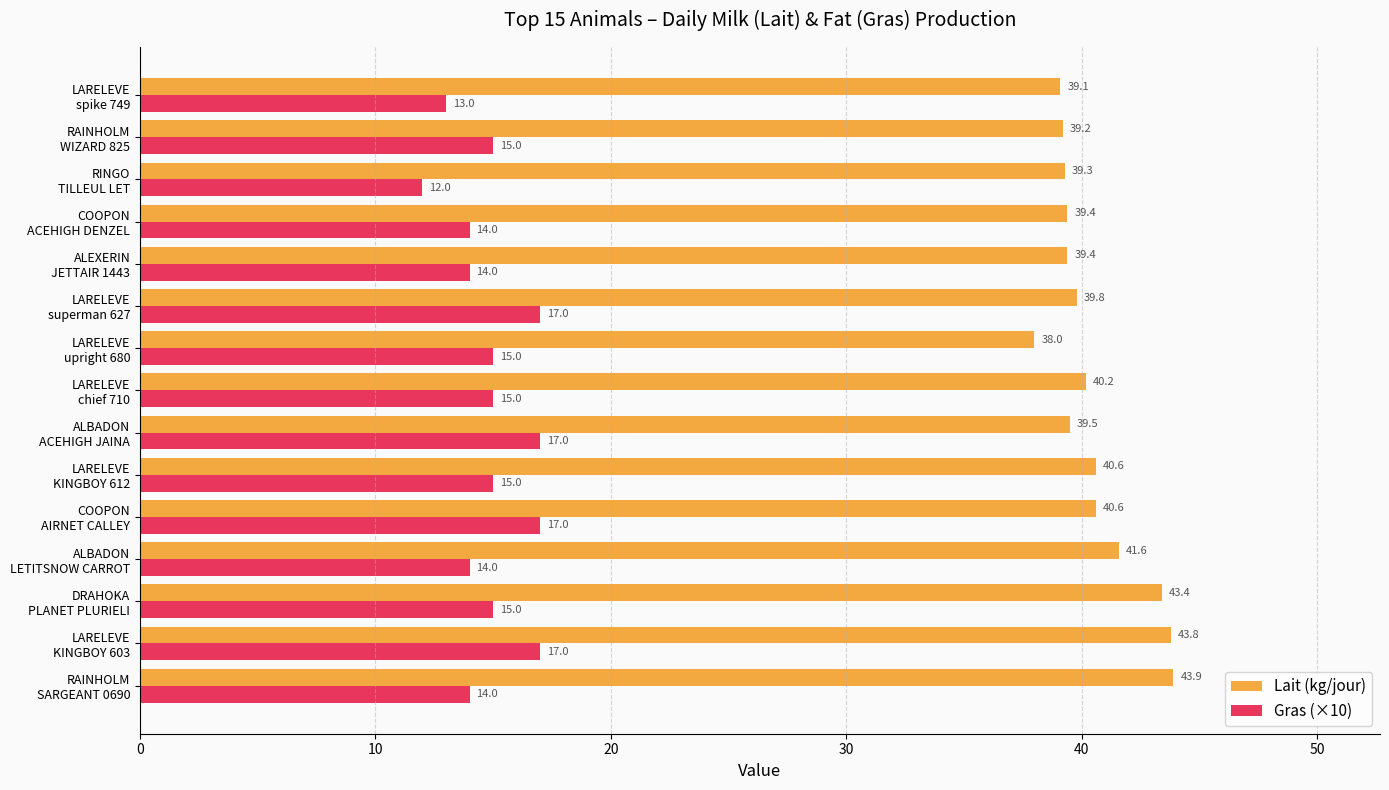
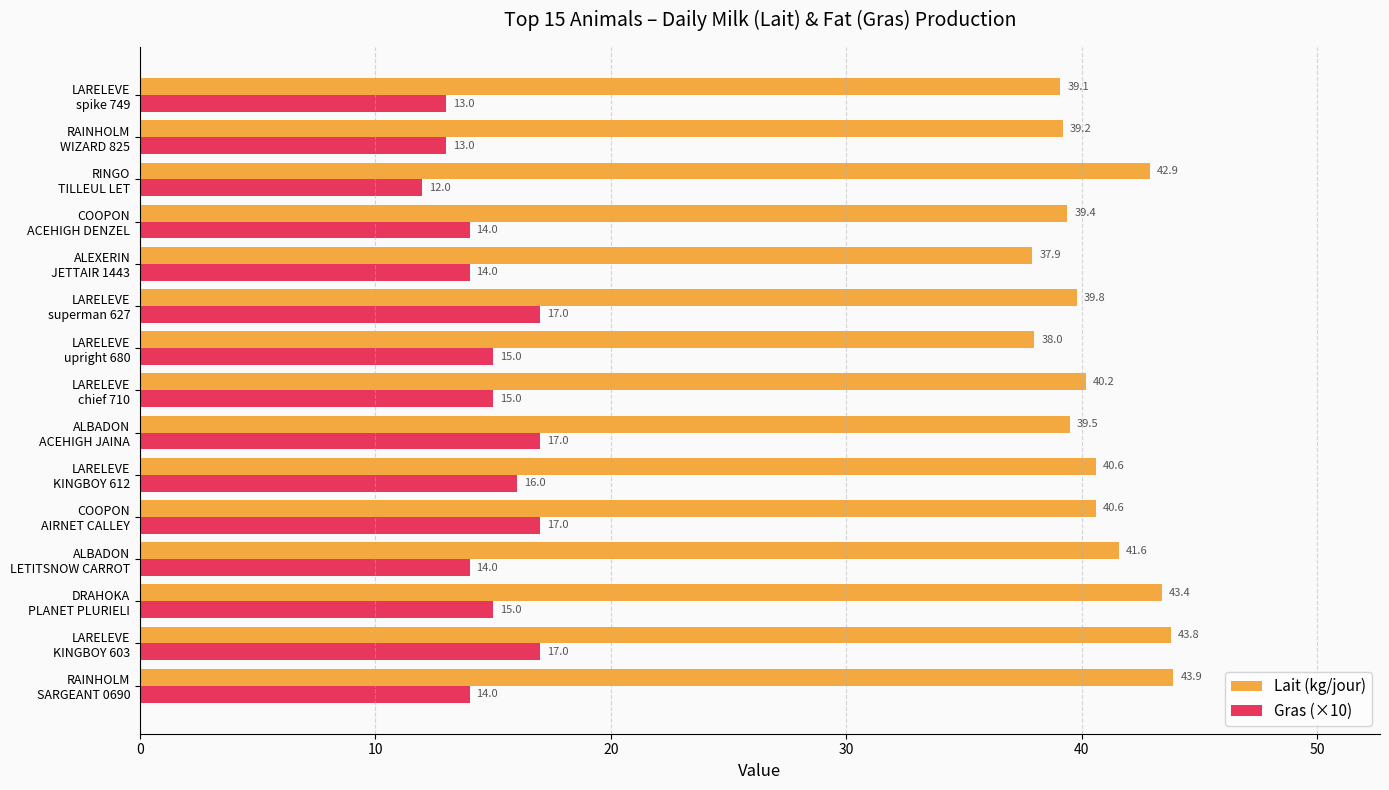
Gras (×10), RAINHOLM WIZARD 825: 15.0 -> 13.0
Lait (kg/jour), RINGO TILLEUL LET: 39.3 -> 42.9
Lait (kg/jour), ALEXERIN JETTAIR 1443: 39.4 -> 37.9
Gras (×10), LARELEVE KINGBOY 612: 15.0 -> 16.0
